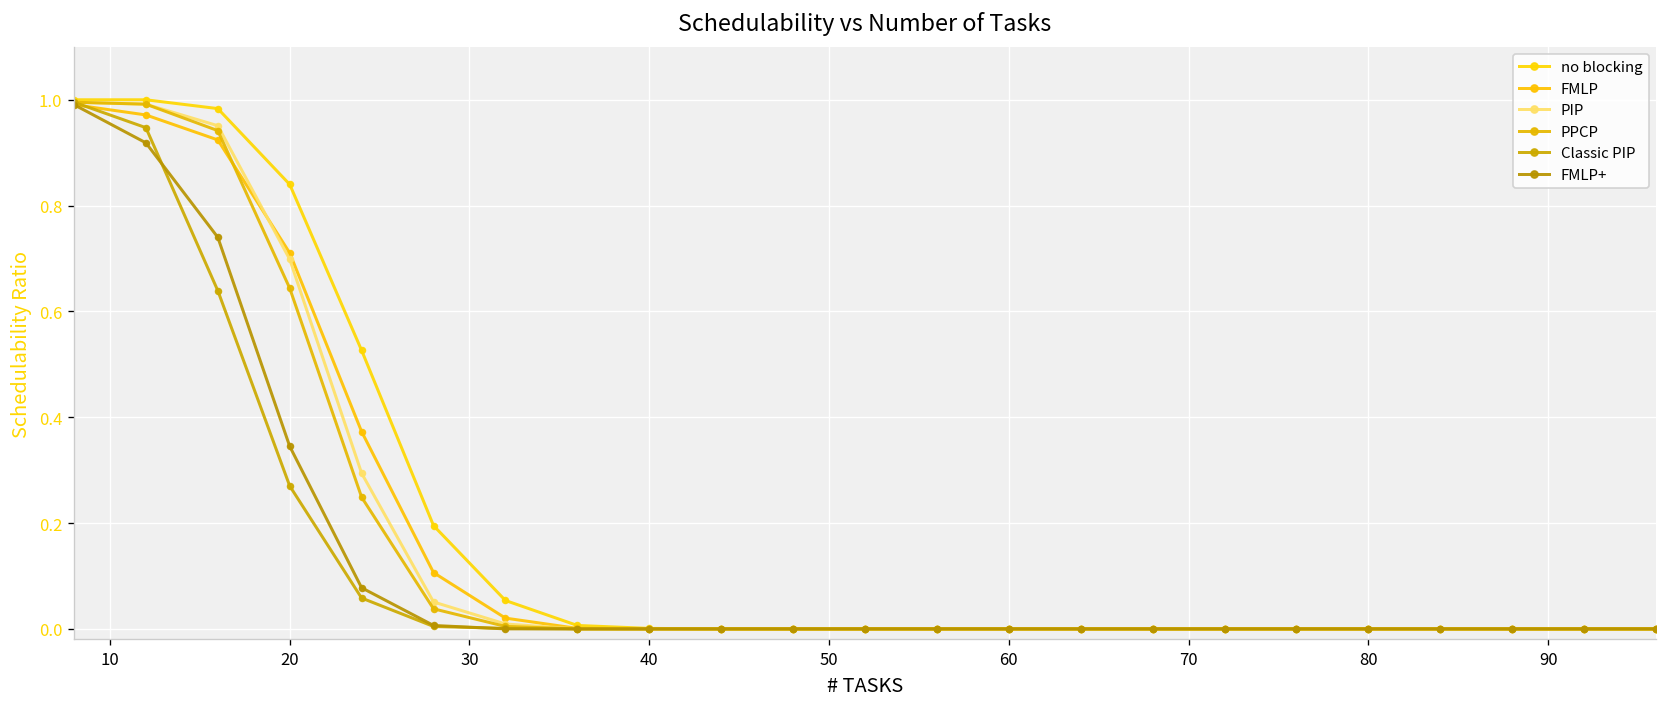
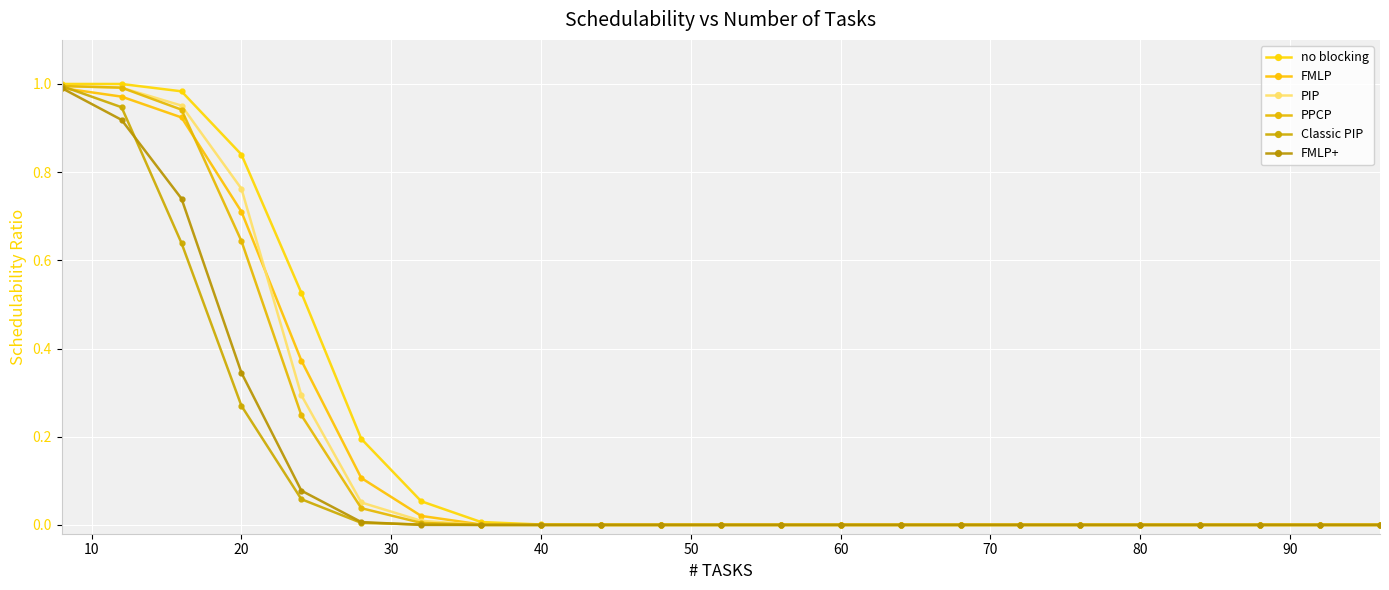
PIP, 20: 0.70 -> 0.76
